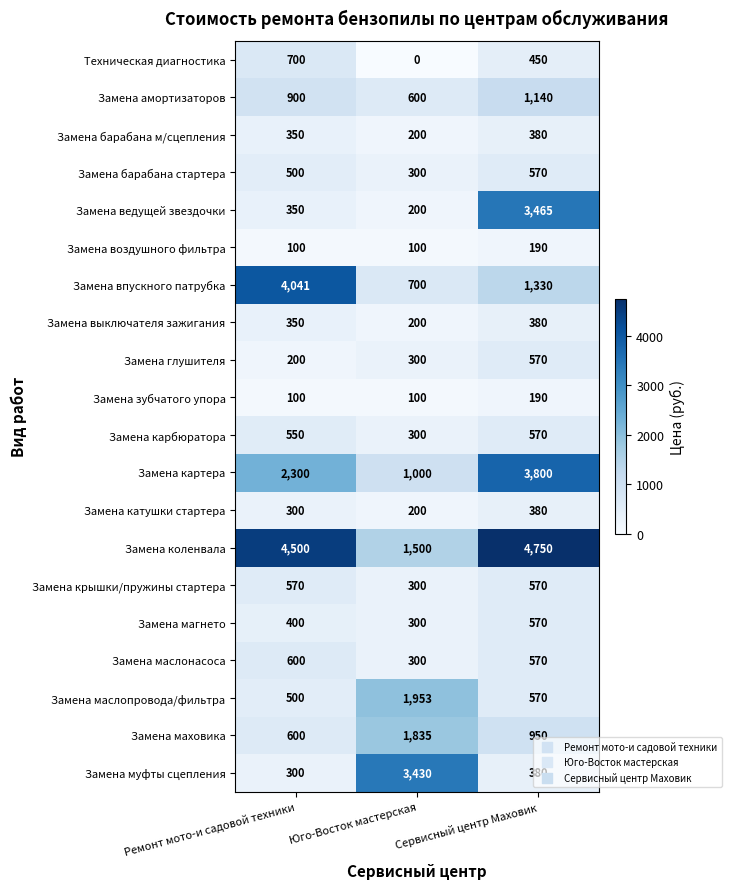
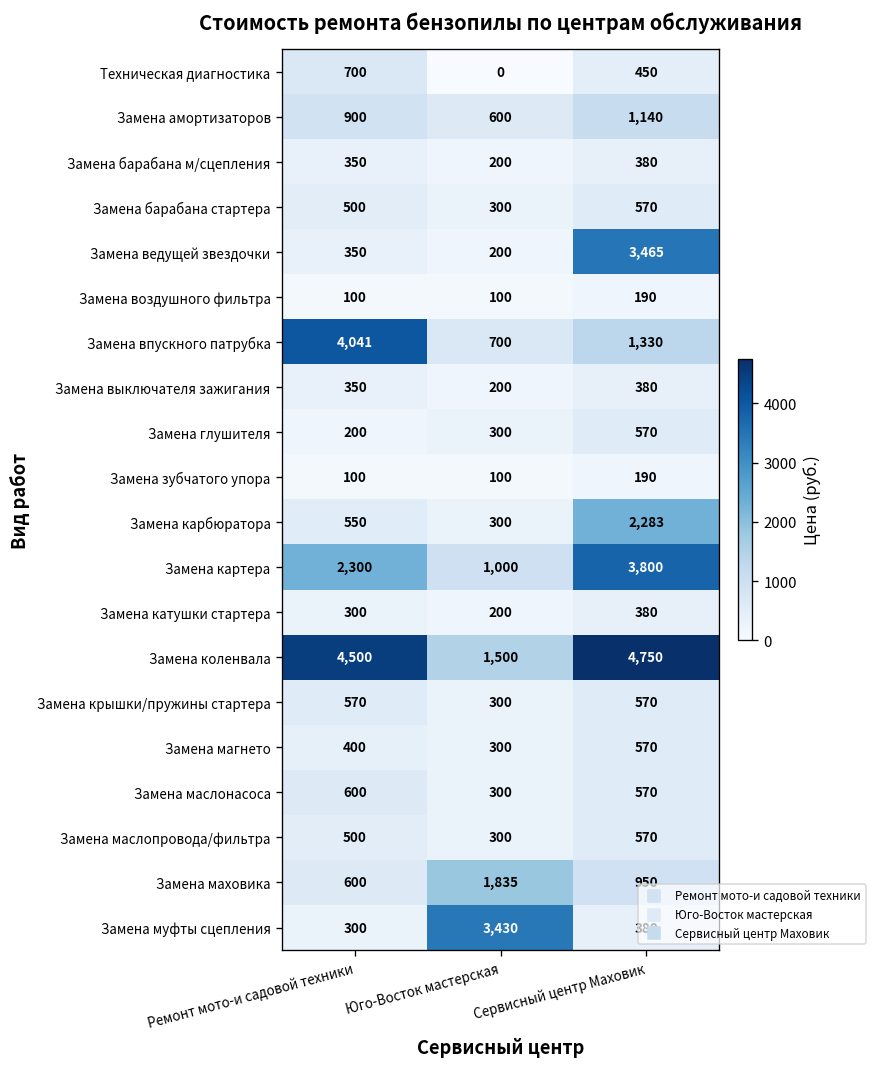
Замена карбюратора, Сервисный центр Маховик: 570 -> 2,283
Замена маслопровода/фильтра, Юго-Восток мастерская: 1,953 -> 300
